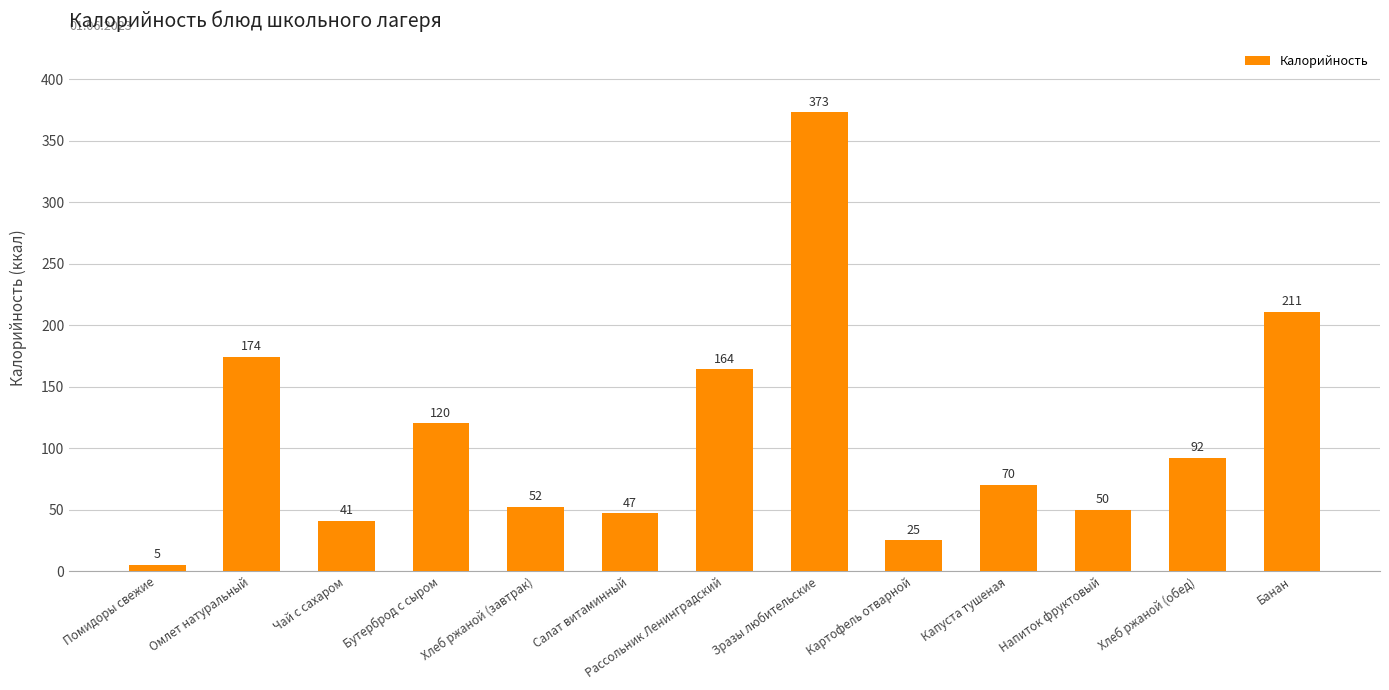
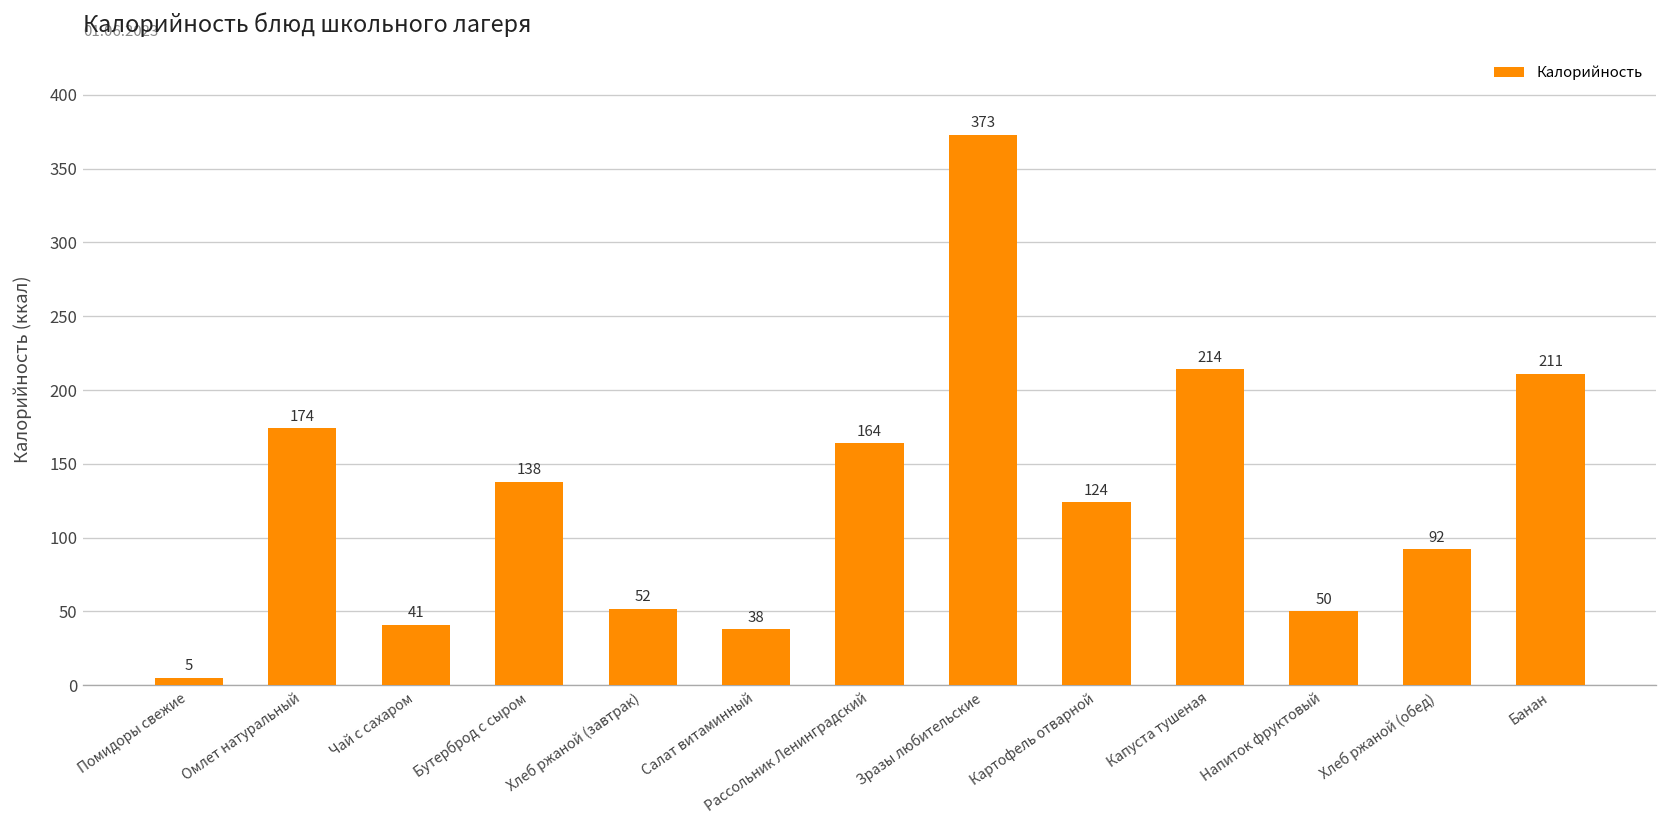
Бутерброд с сыром: 120 -> 138
Салат витаминный: 47 -> 38
Картофель отварной: 25 -> 124
Капуста тушеная: 70 -> 214
